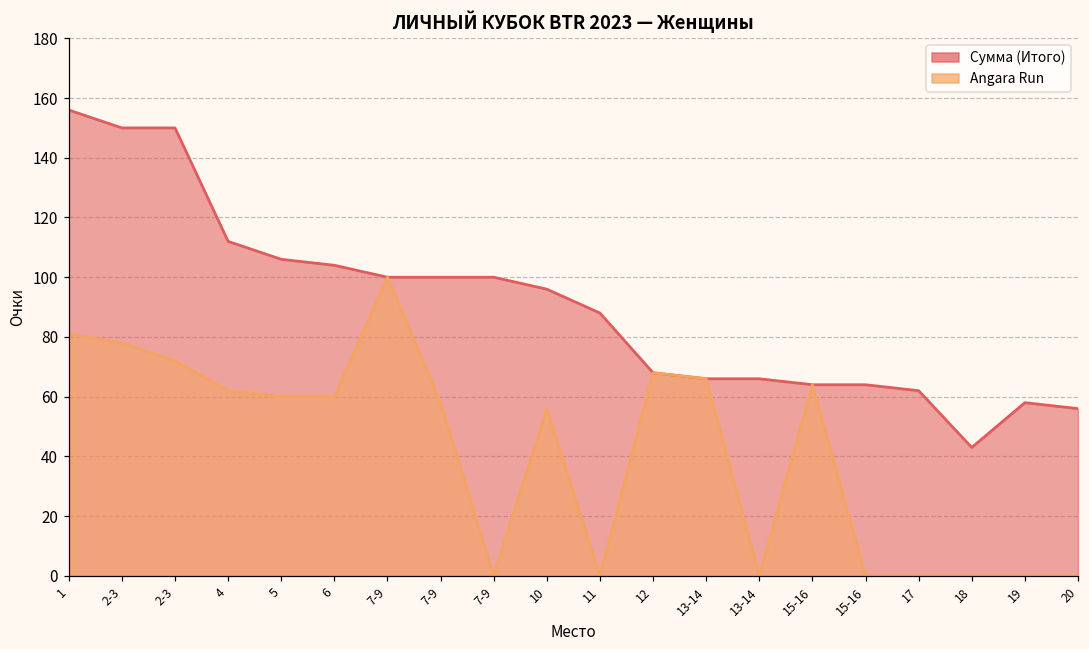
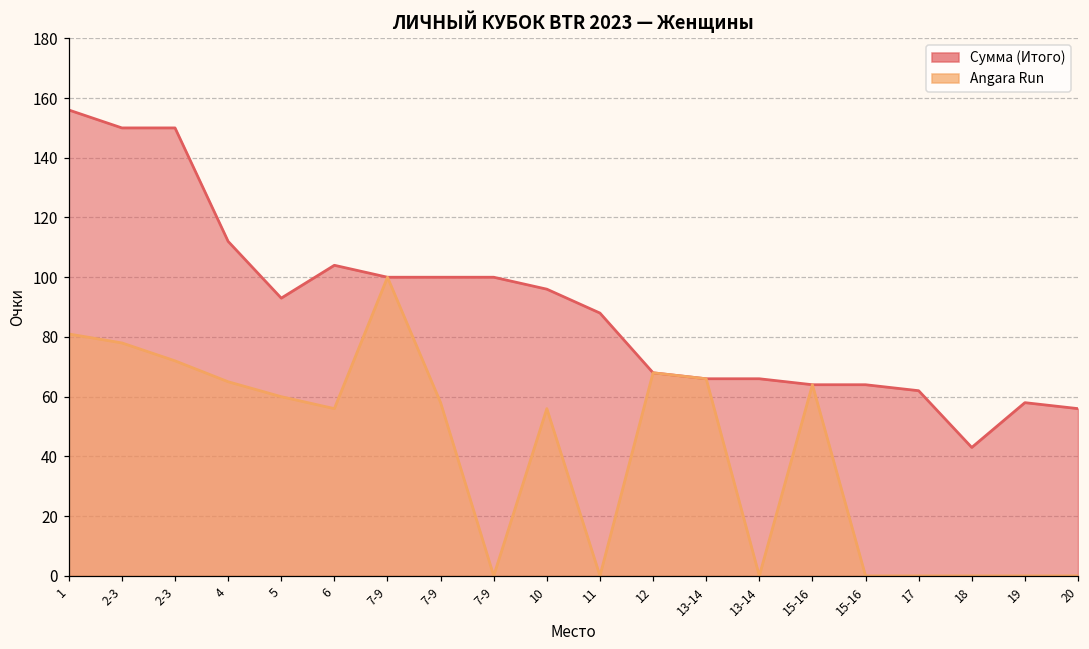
Angara Run, 4: 62 -> 65
Сумма (Итого), 5: 106 -> 93
Angara Run, 6: 60 -> 56
